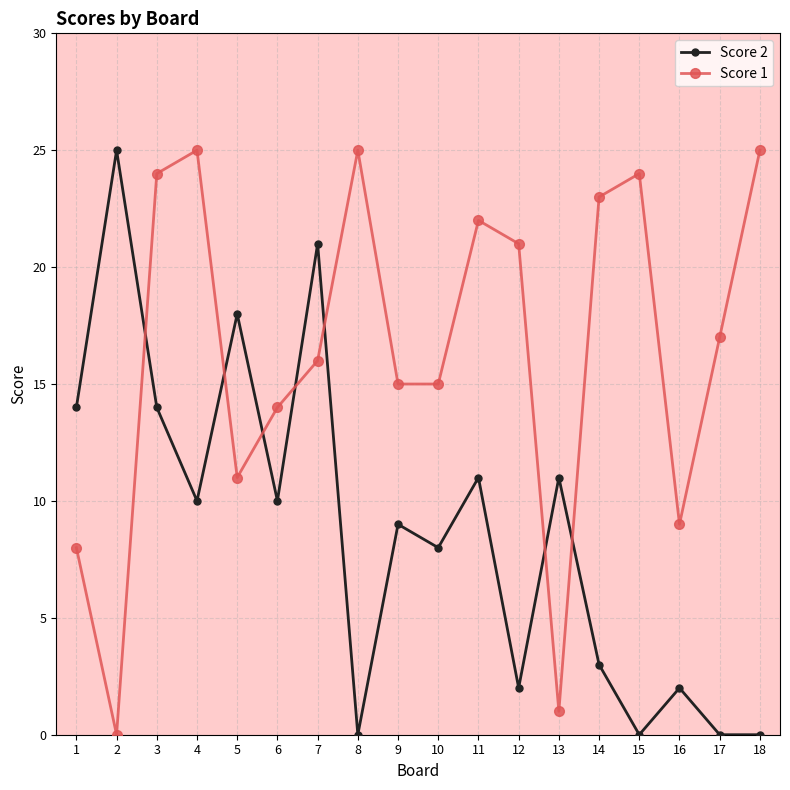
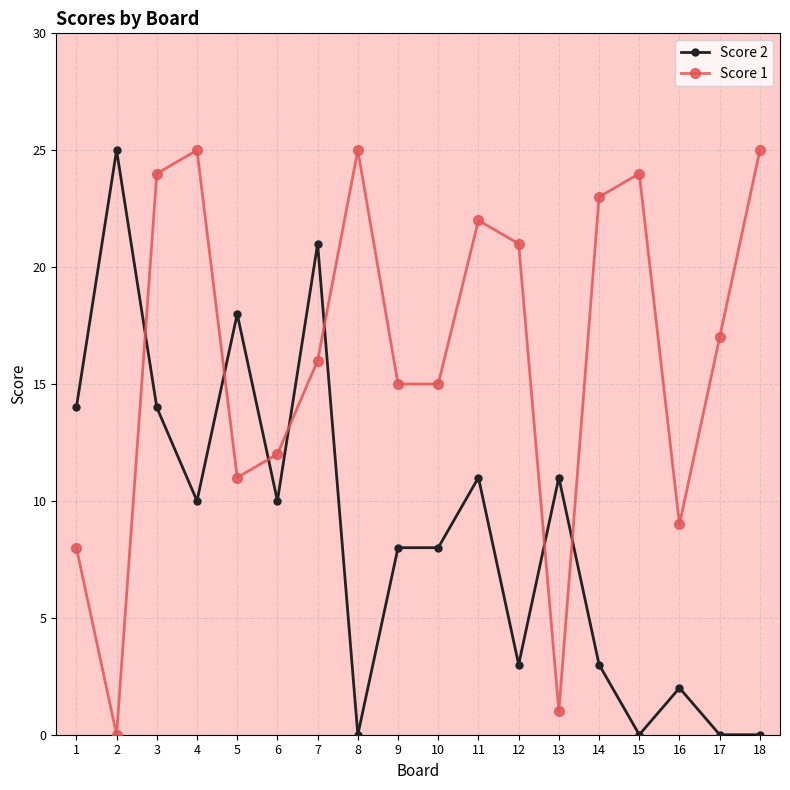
Score 1, 6: 14 -> 12
Score 2, 9: 9 -> 8
Score 2, 12: 2 -> 3
